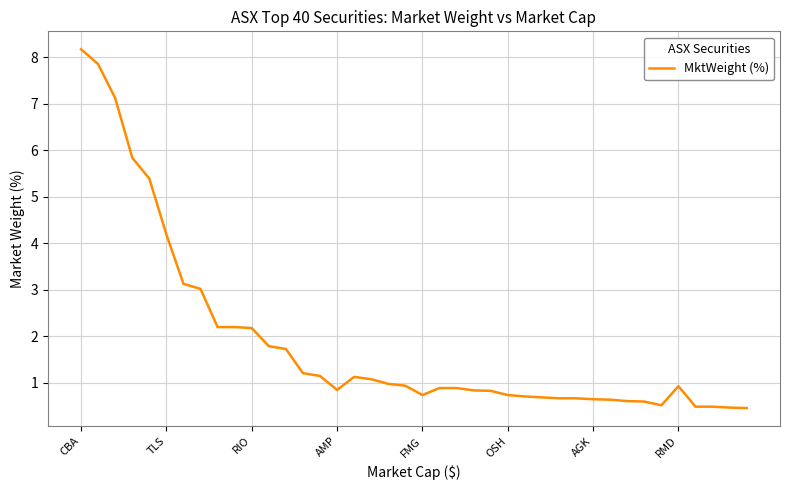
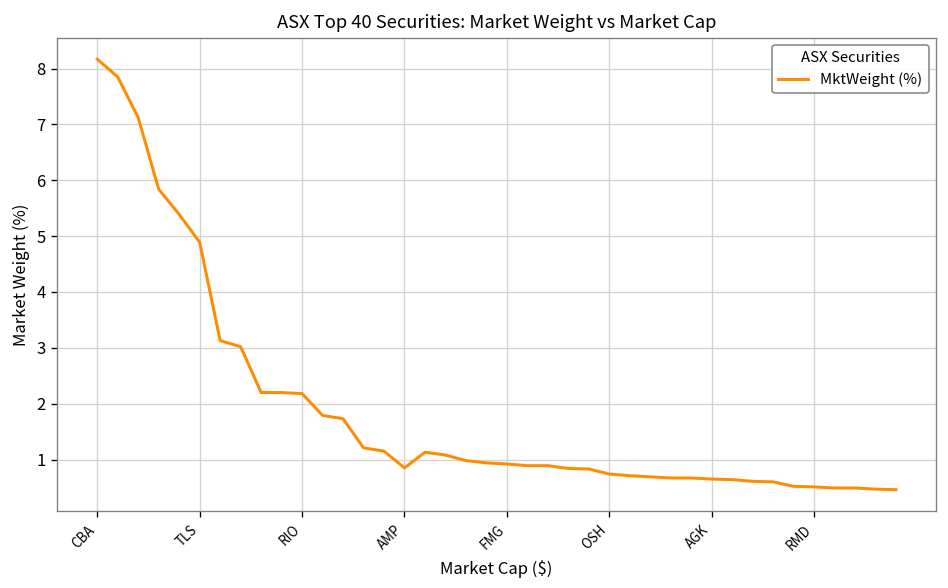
TLS: 4.2 -> 4.9
FMG: 0.7 -> 0.9
RMD: 0.9 -> 0.5
